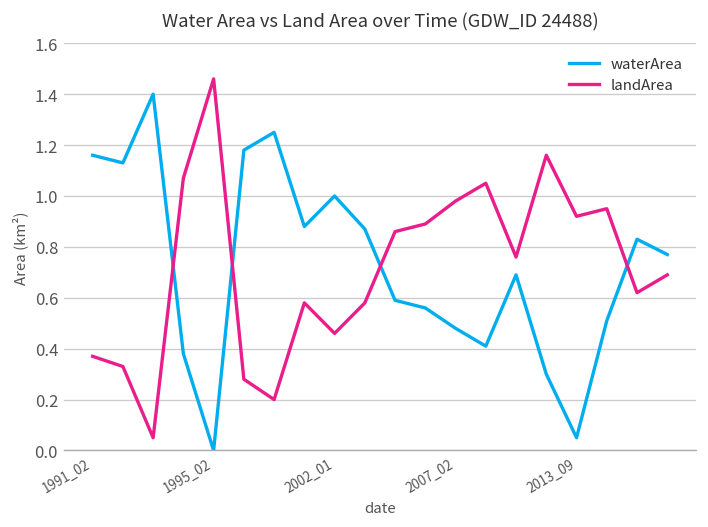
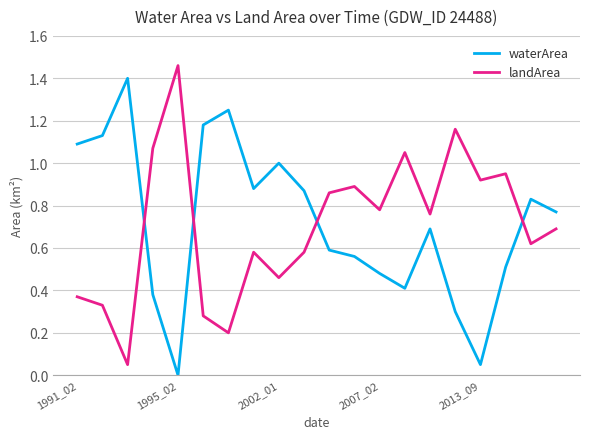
waterArea, 1991_02: 1.16 -> 1.09
landArea, 2007_02: 0.98 -> 0.78
